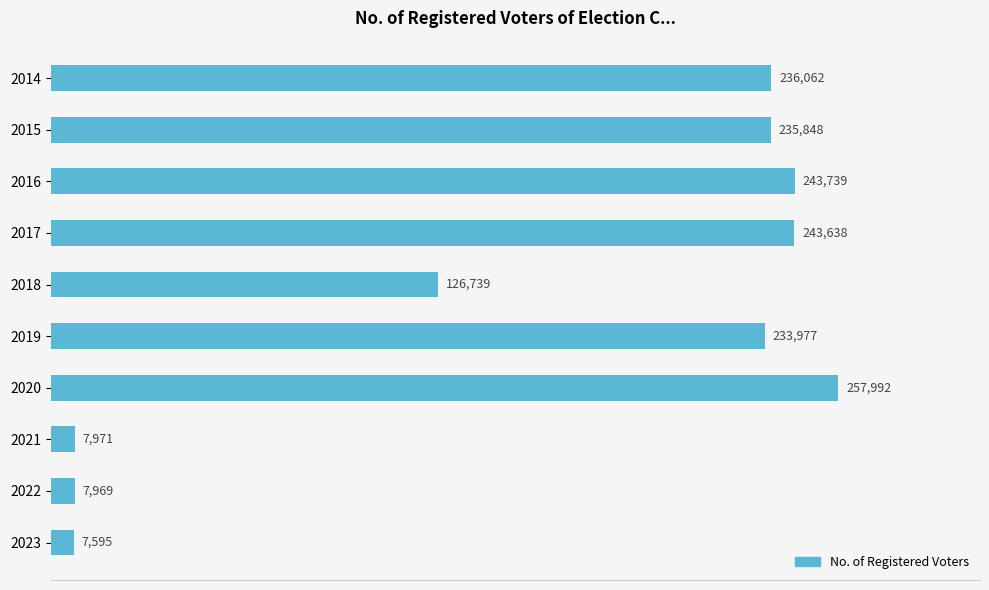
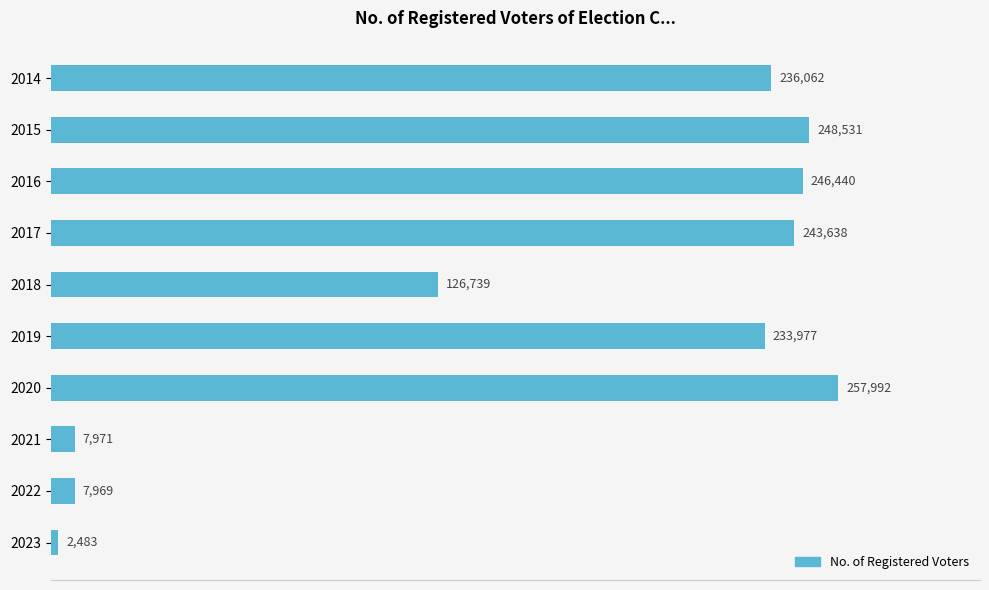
2015: 235,848 -> 248,531
2016: 243,739 -> 246,440
2023: 7,595 -> 2,483
